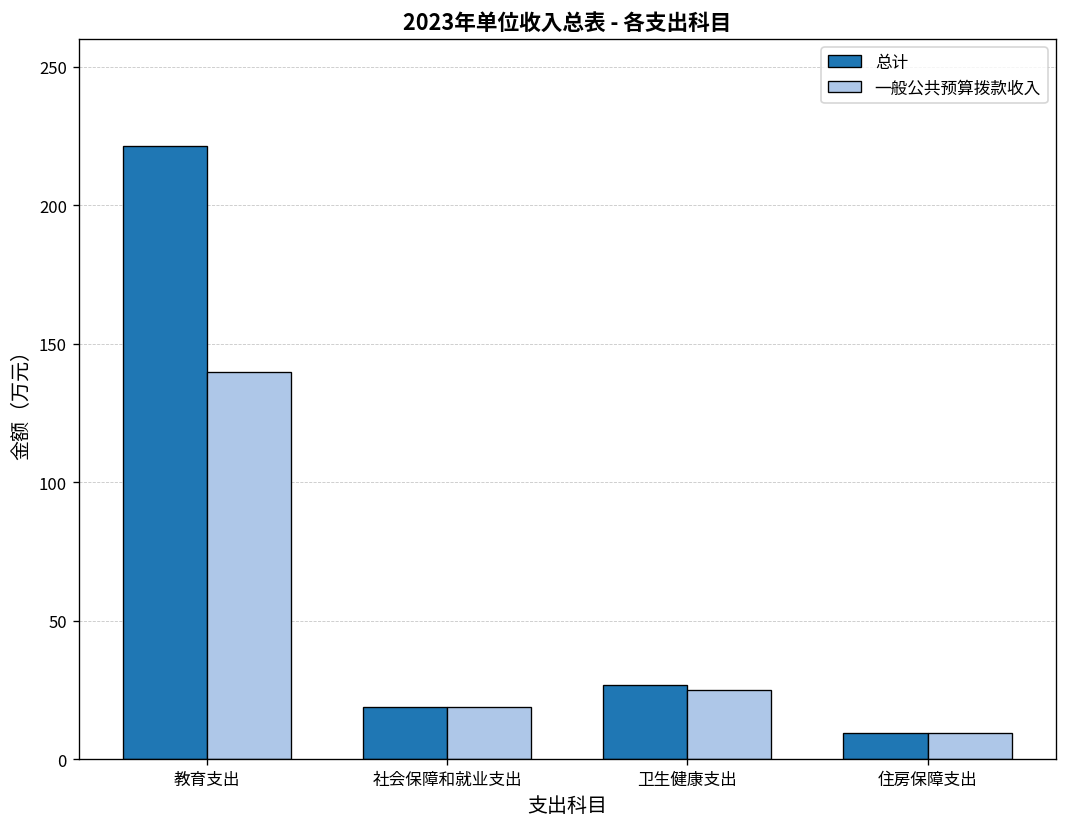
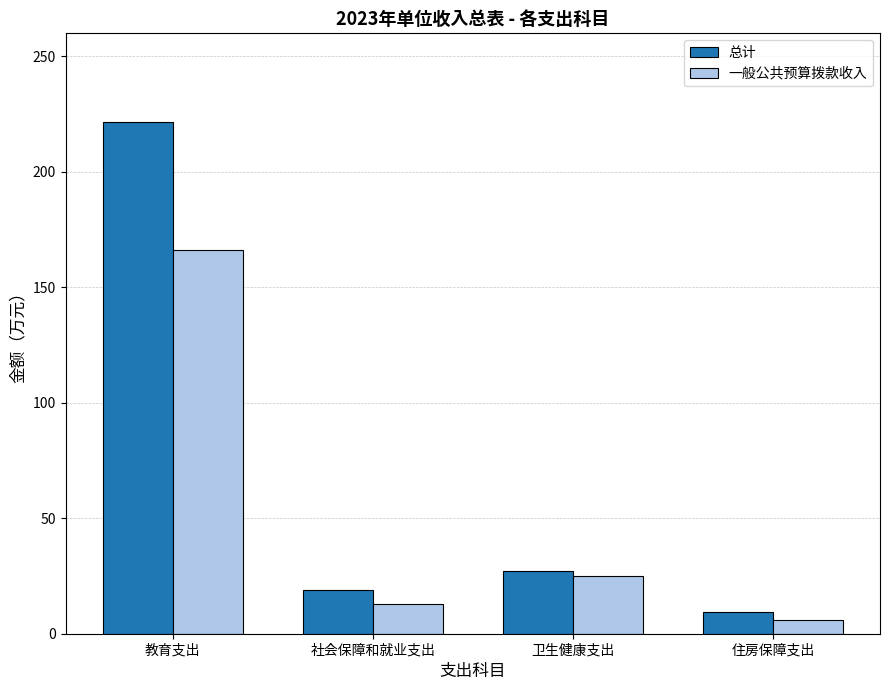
一般公共预算拨款收入, 教育支出: 140 -> 166
一般公共预算拨款收入, 社会保障和就业支出: 19 -> 13
一般公共预算拨款收入, 住房保障支出: 9 -> 6
